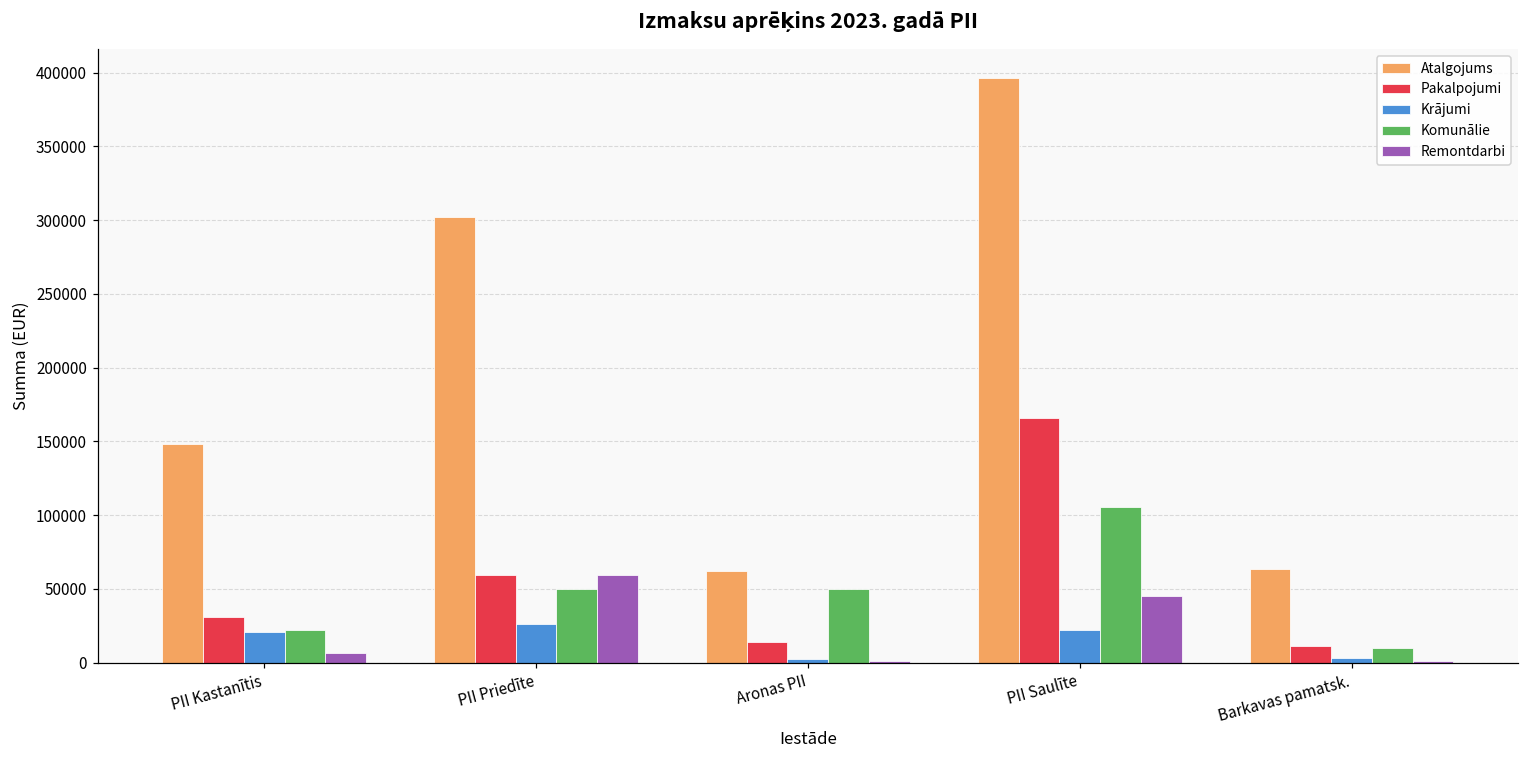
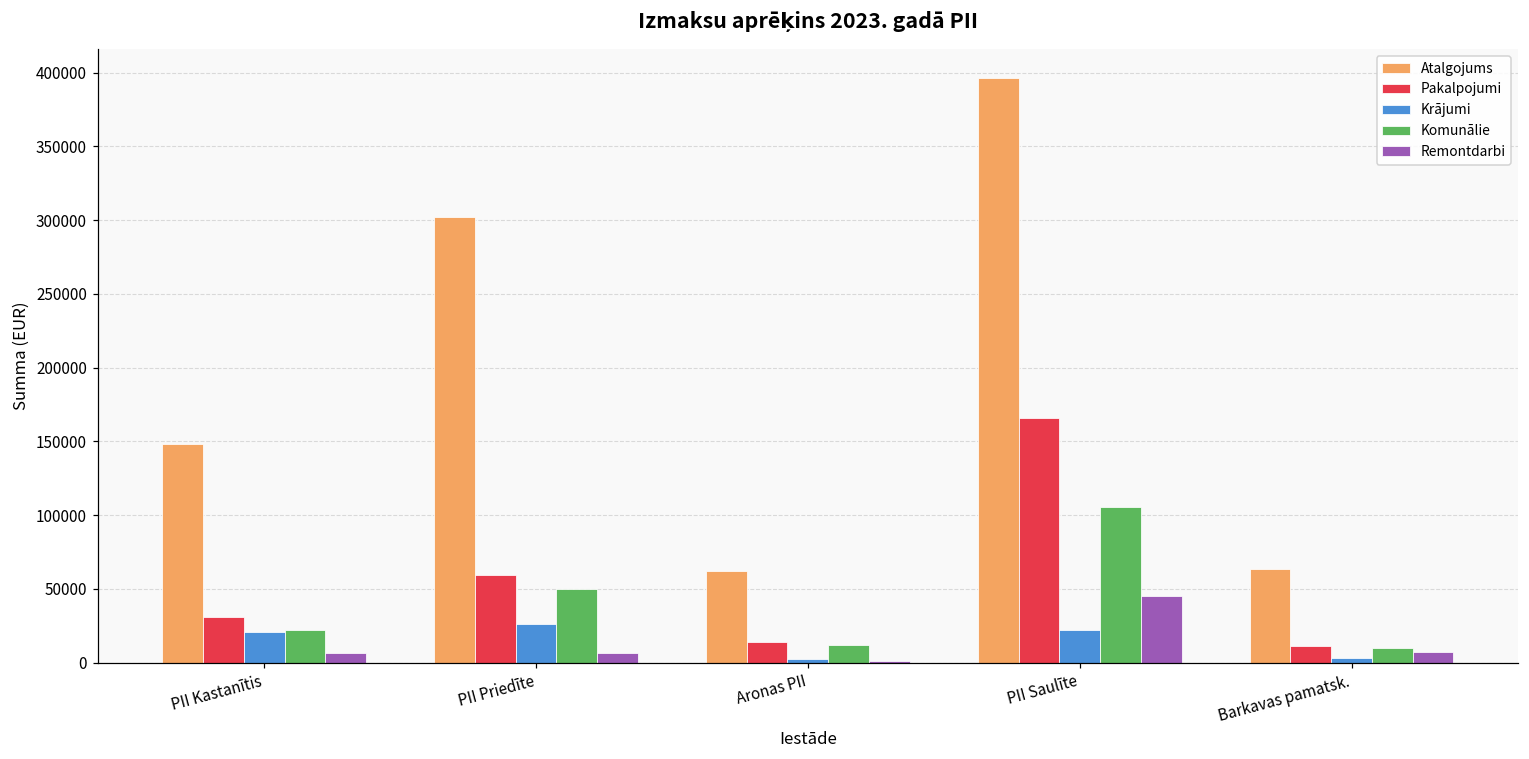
Remontdarbi, PII Priedīte: 59000 -> 6000
Komunālie, Aronas PII: 50000 -> 12000
Remontdarbi, Barkavas pamatsk.: 1000 -> 7000
